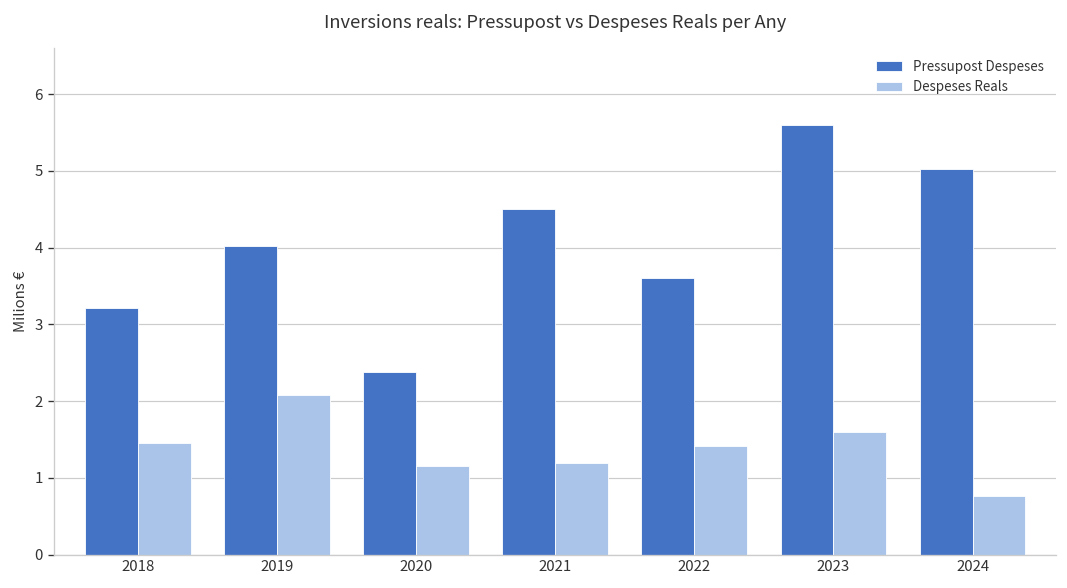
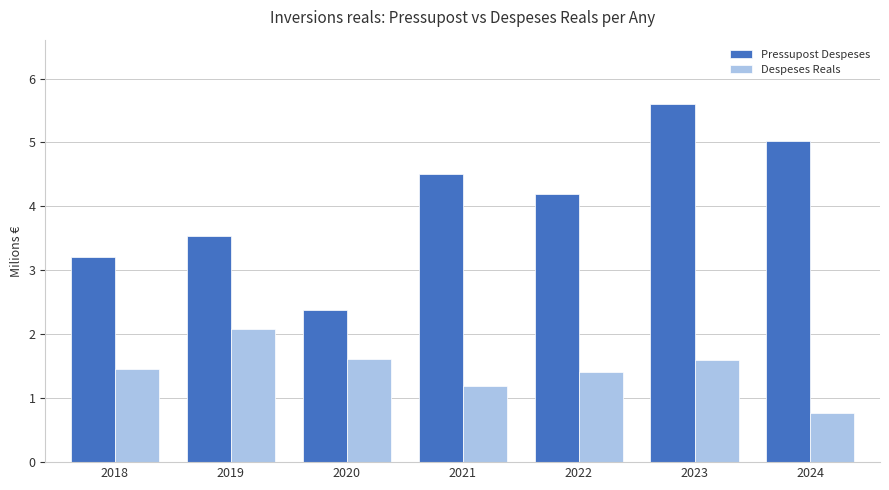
Pressupost Despeses, 2019: 4.0 -> 3.5
Despeses Reals, 2020: 1.2 -> 1.6
Pressupost Despeses, 2022: 3.6 -> 4.2
